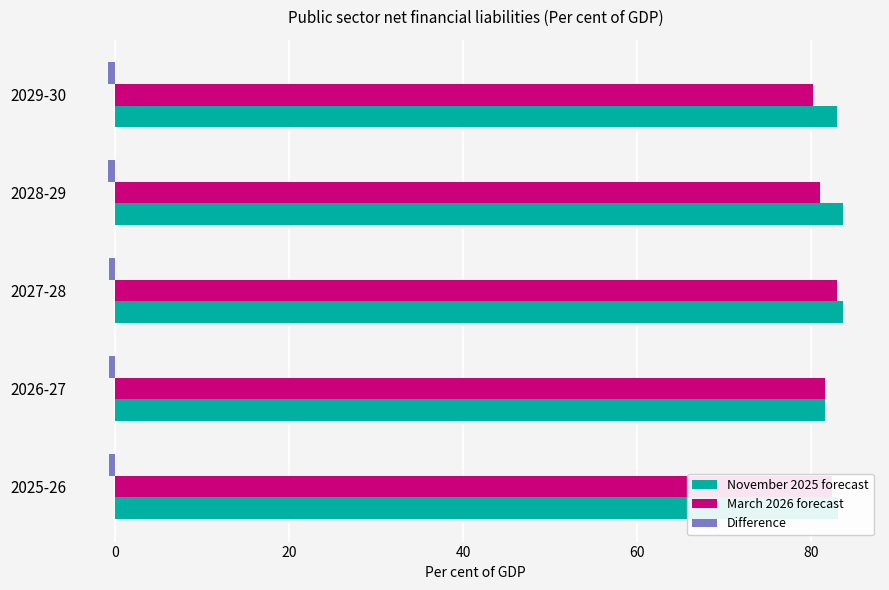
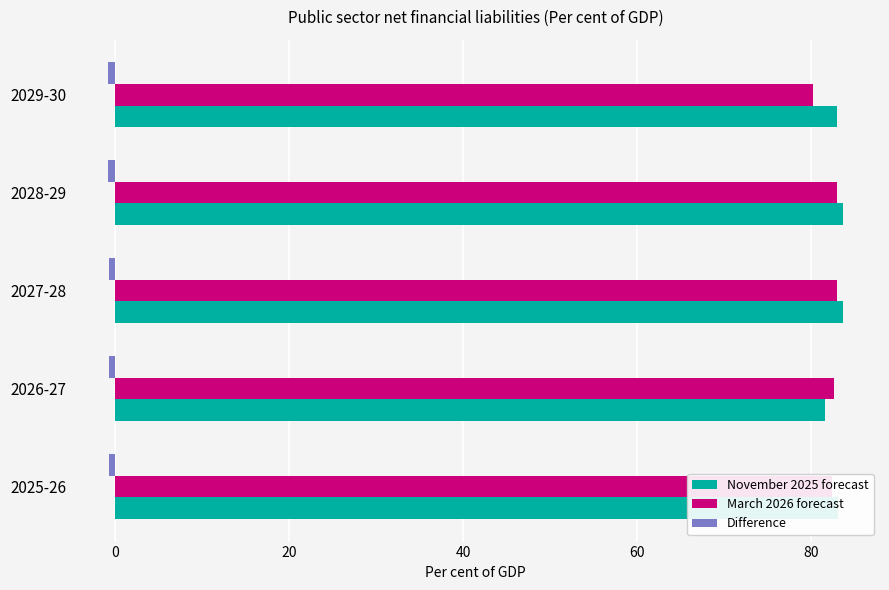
March 2026 forecast, 2028-29: 81 -> 83
March 2026 forecast, 2026-27: 82 -> 83
